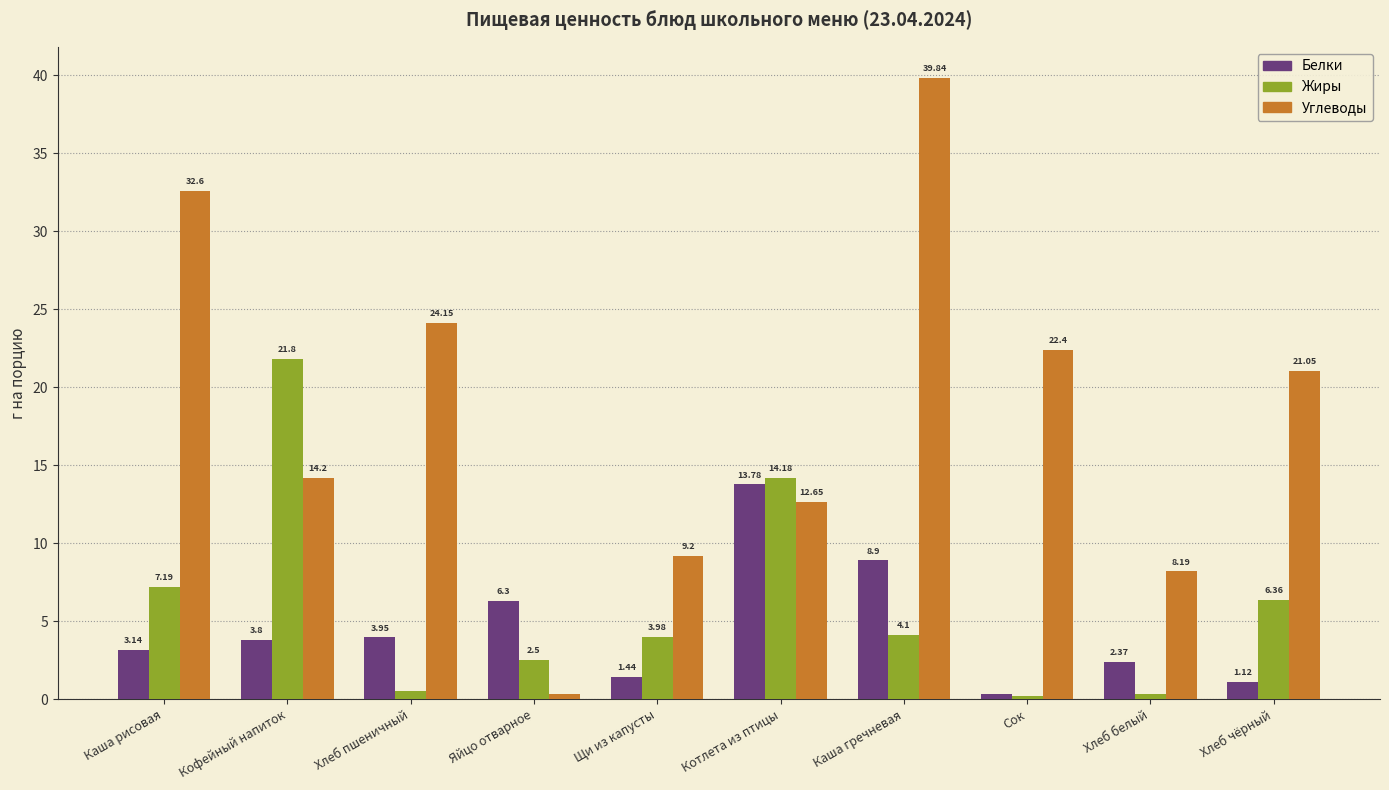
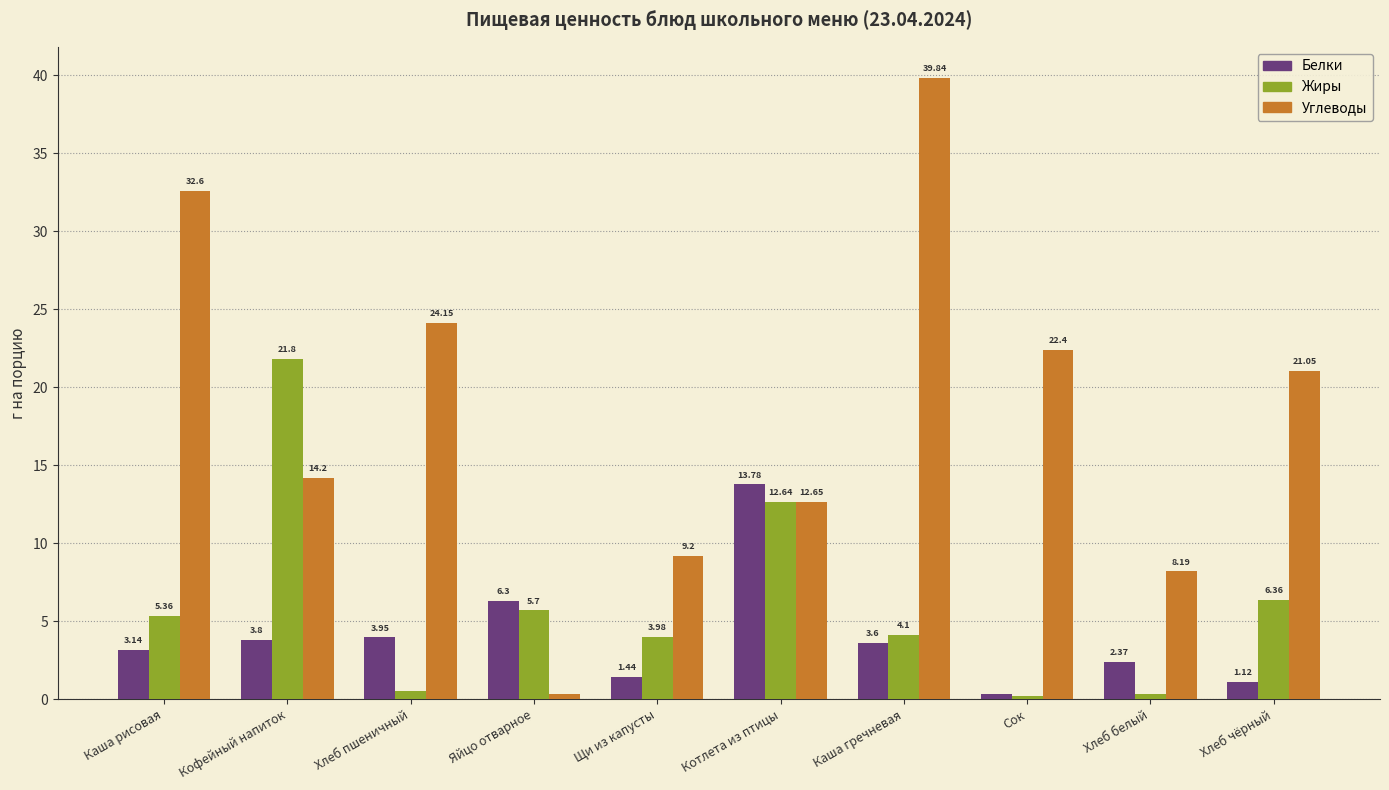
Жиры, Каша рисовая: 7.19 -> 5.36
Жиры, Яйцо отварное: 2.5 -> 5.7
Жиры, Котлета из птицы: 14.18 -> 12.64
Белки, Каша гречневая: 8.9 -> 3.6
